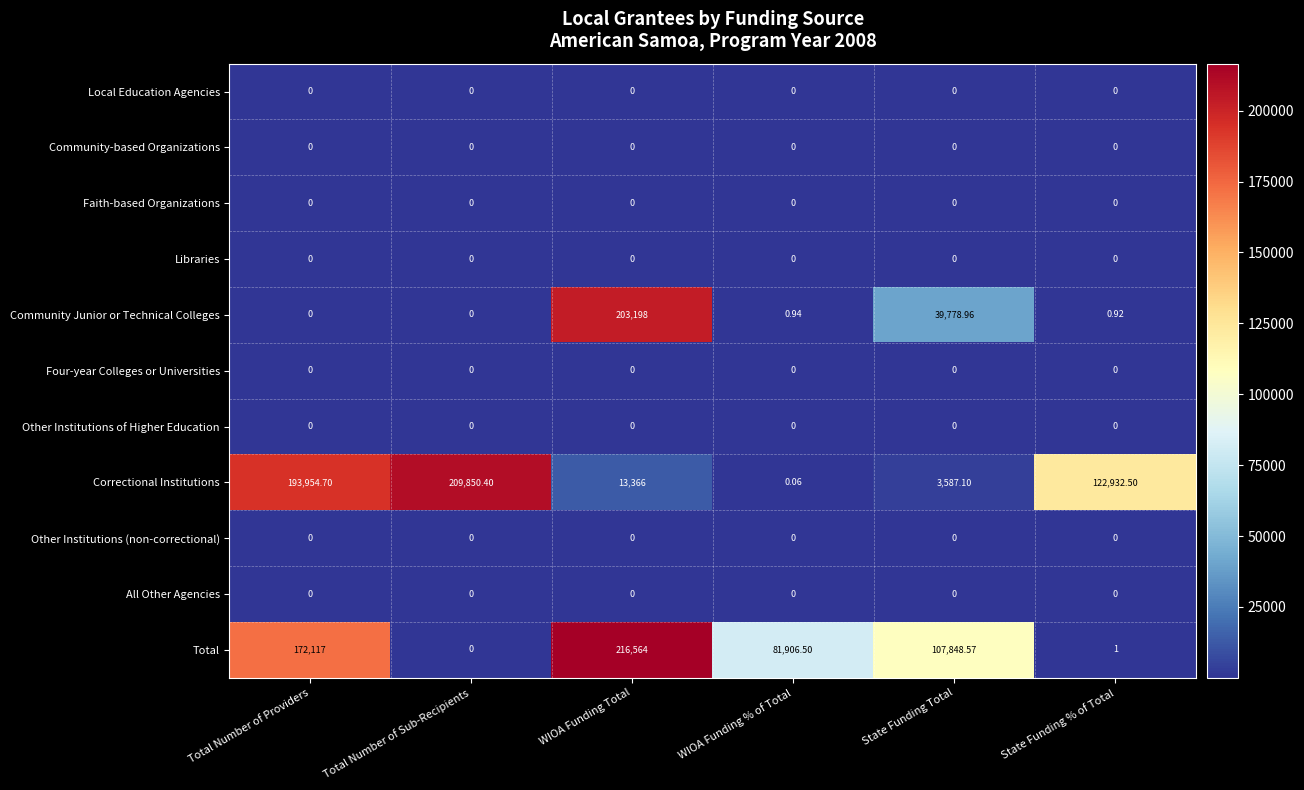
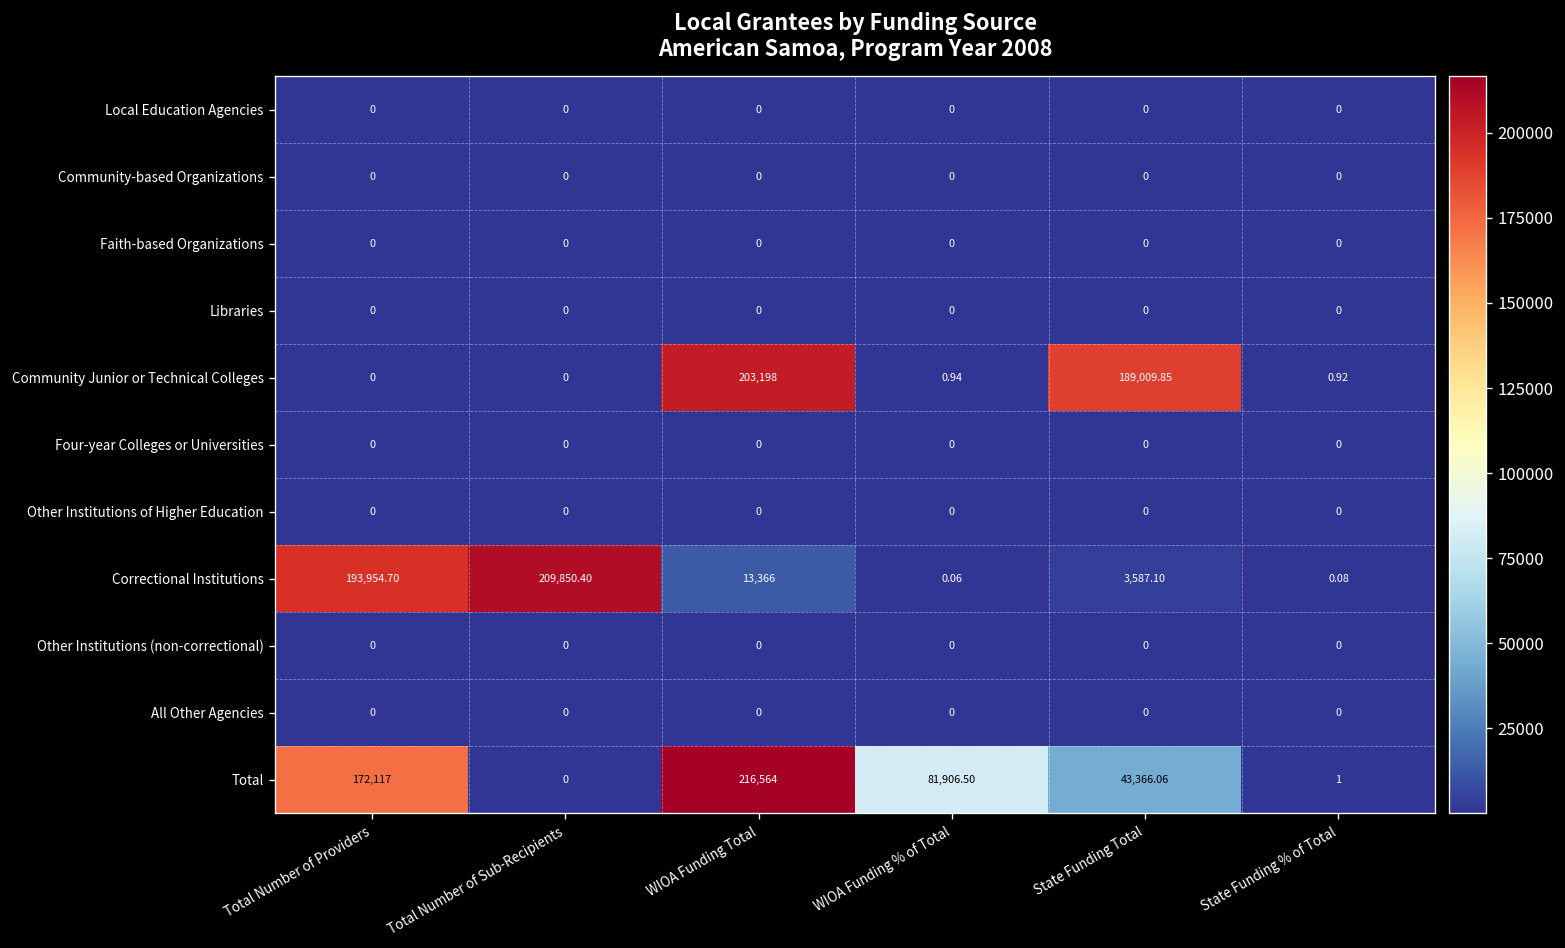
Community Junior or Technical Colleges, State Funding Total: 39,778.96 -> 189,009.85
Correctional Institutions, State Funding % of Total: 122,932.50 -> 0.08
Total, State Funding Total: 107,848.57 -> 43,366.06
